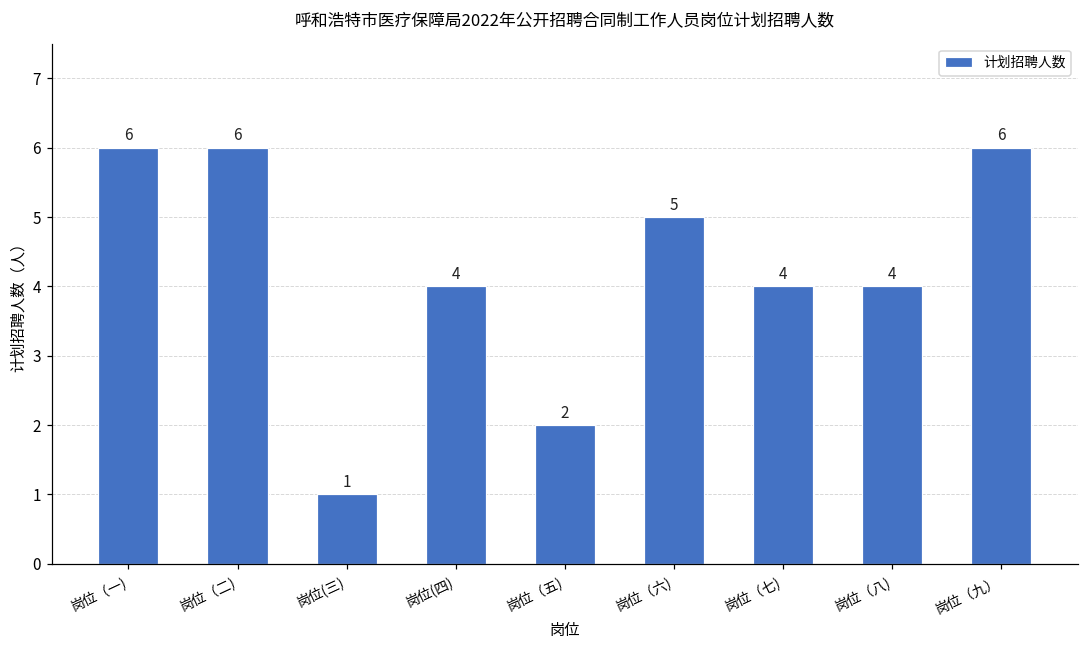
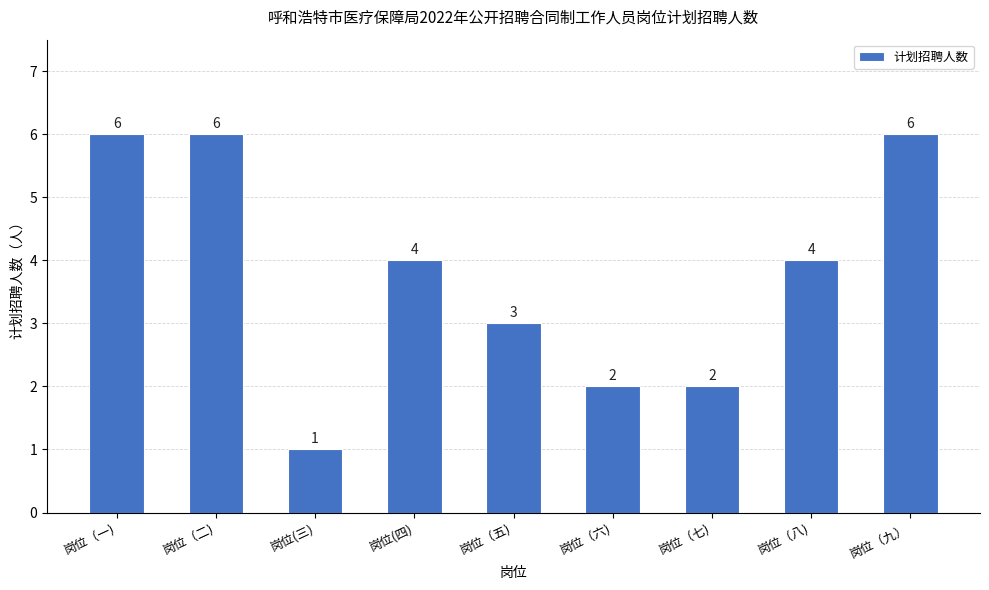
岗位（五): 2 -> 3
岗位（六): 5 -> 2
岗位（七): 4 -> 2
